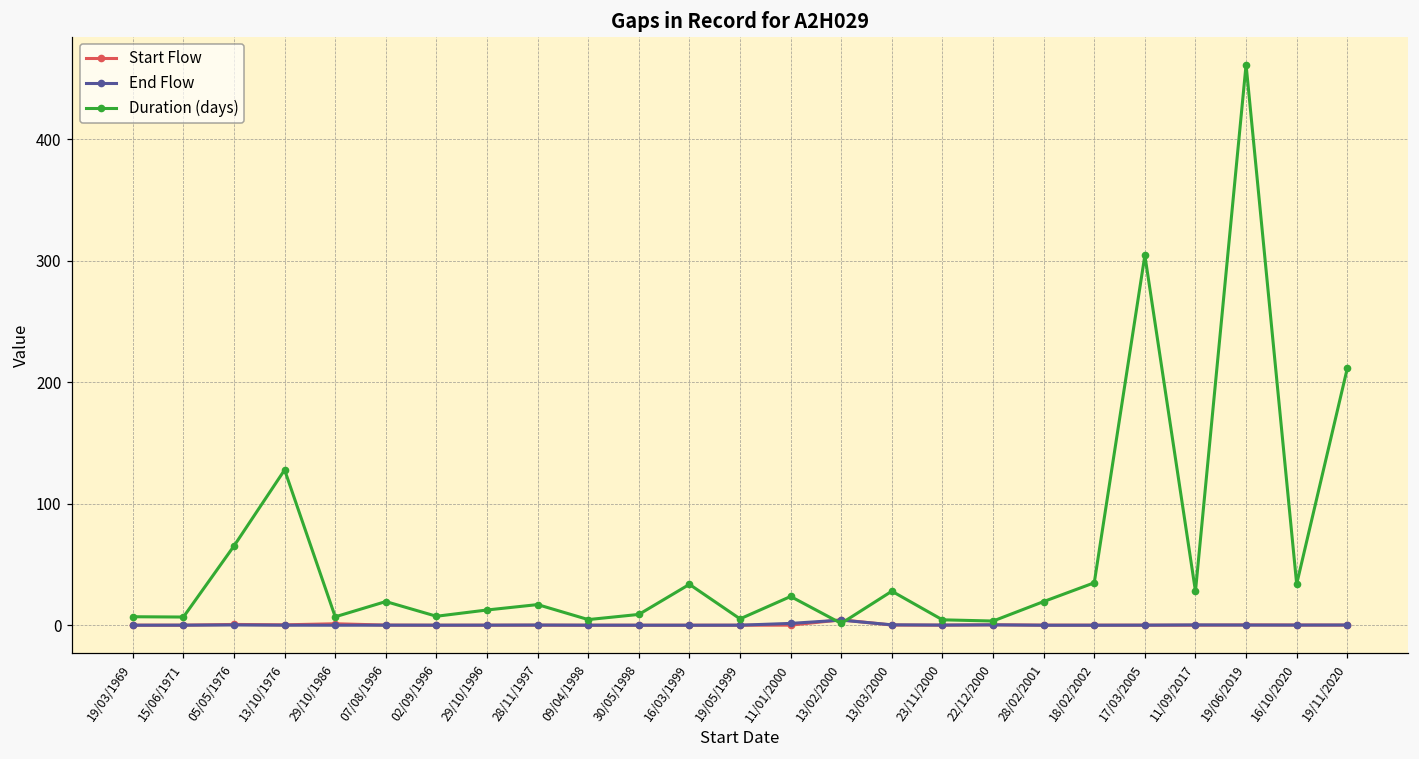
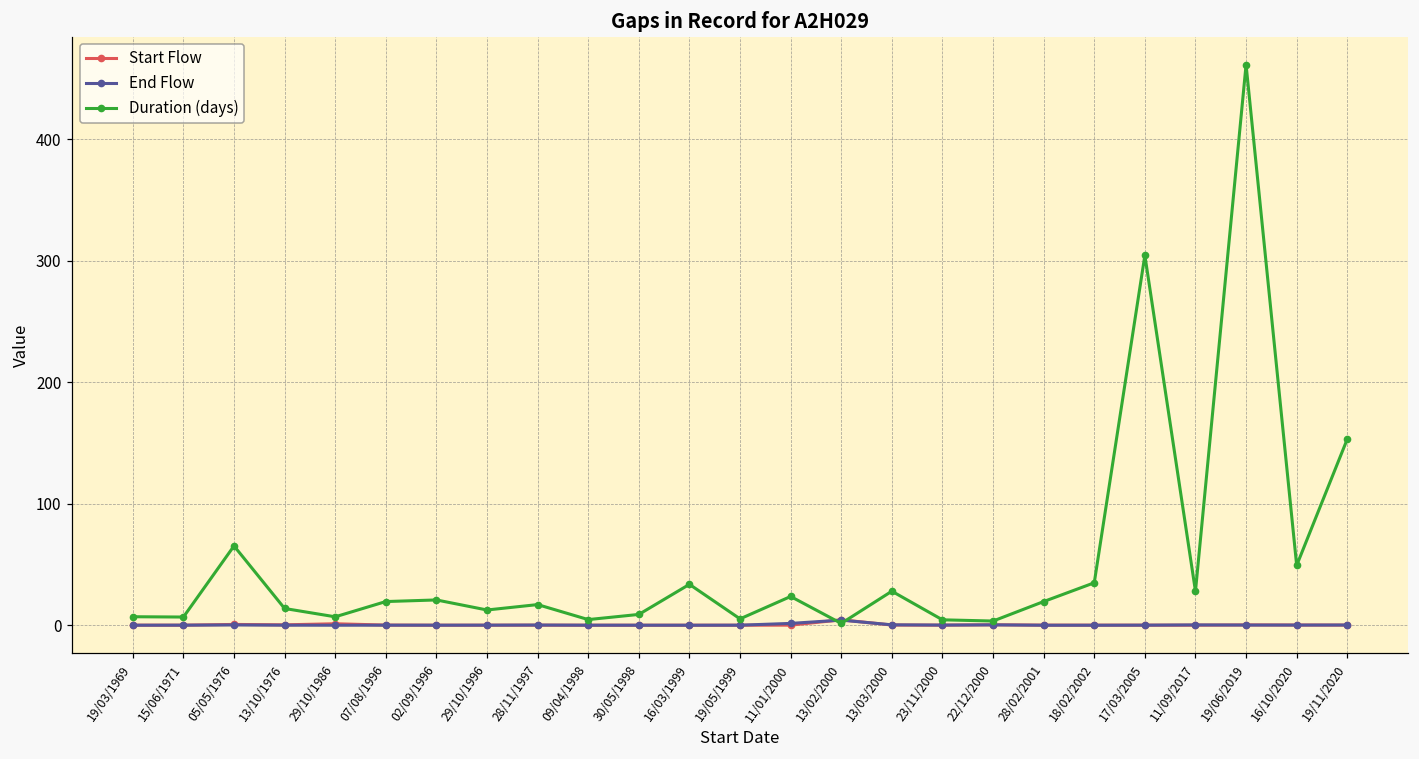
Duration (days), 13/10/1976: 128 -> 14
Duration (days), 02/09/1996: 7 -> 21
Duration (days), 16/10/2020: 34 -> 49
Duration (days), 19/11/2020: 211 -> 153
